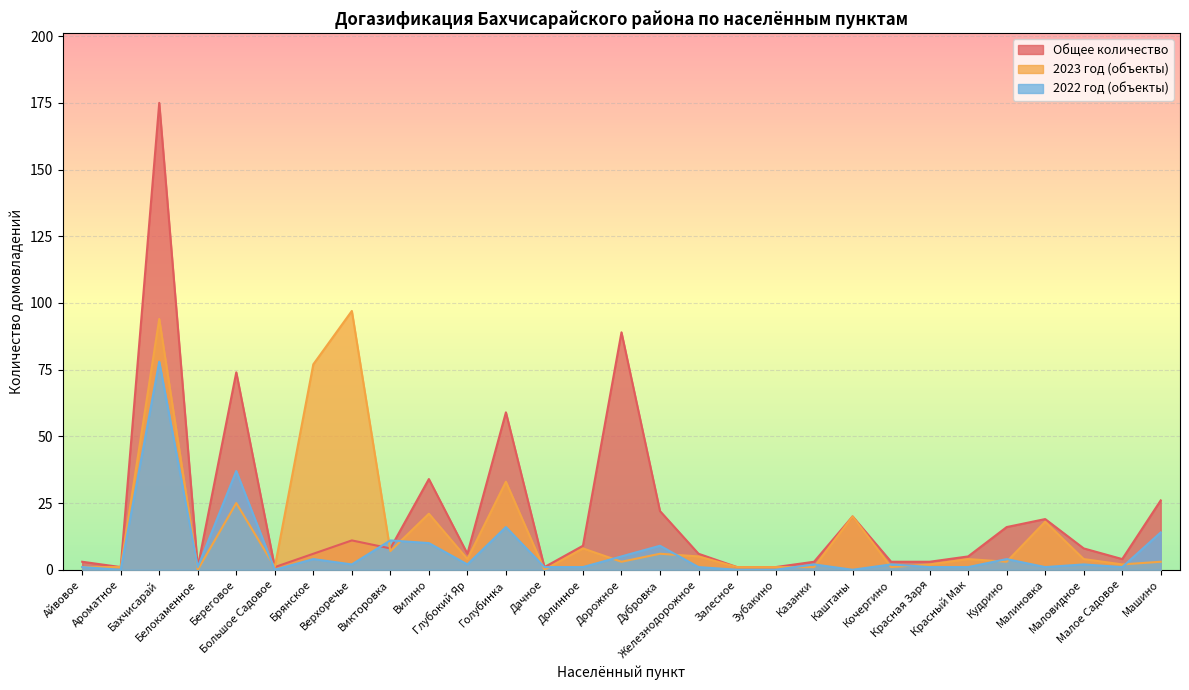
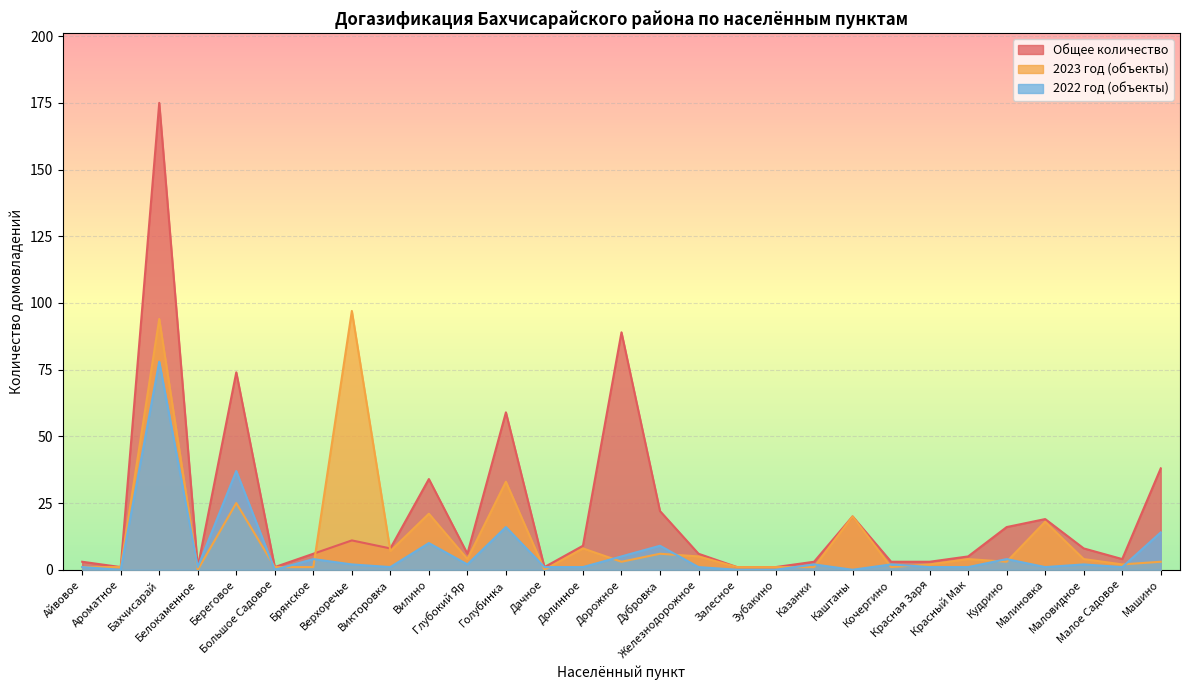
2023 год (объекты), Брянское: 77 -> 1
2022 год (объекты), Викторовка: 11 -> 1
Общее количество, Машино: 26 -> 38
